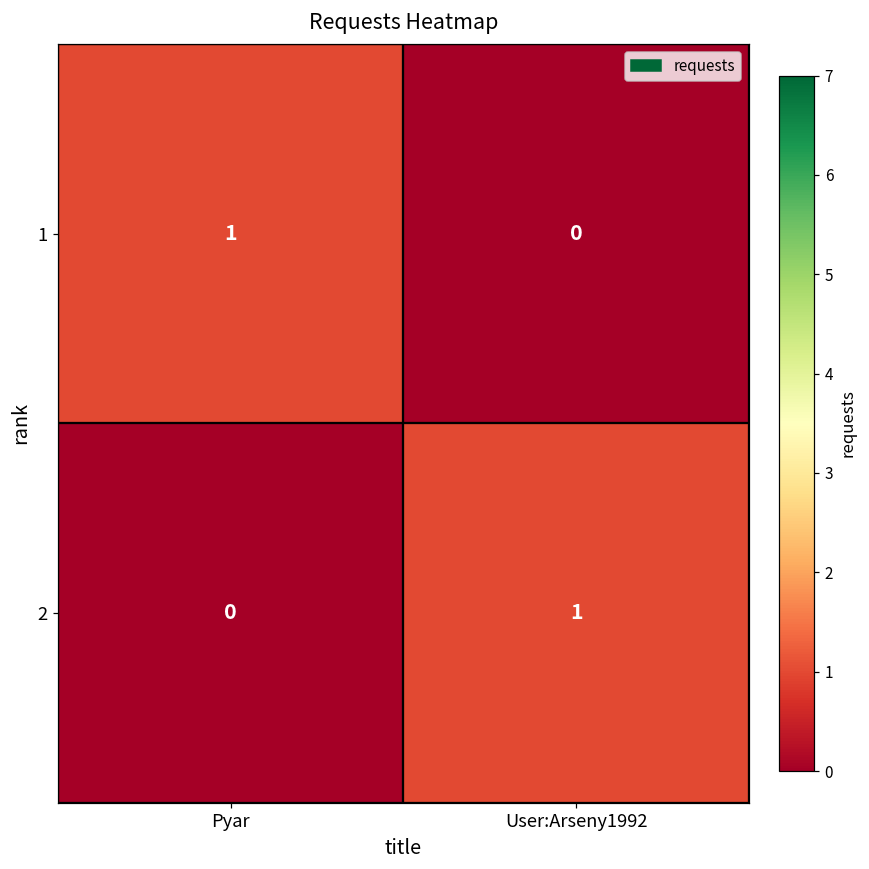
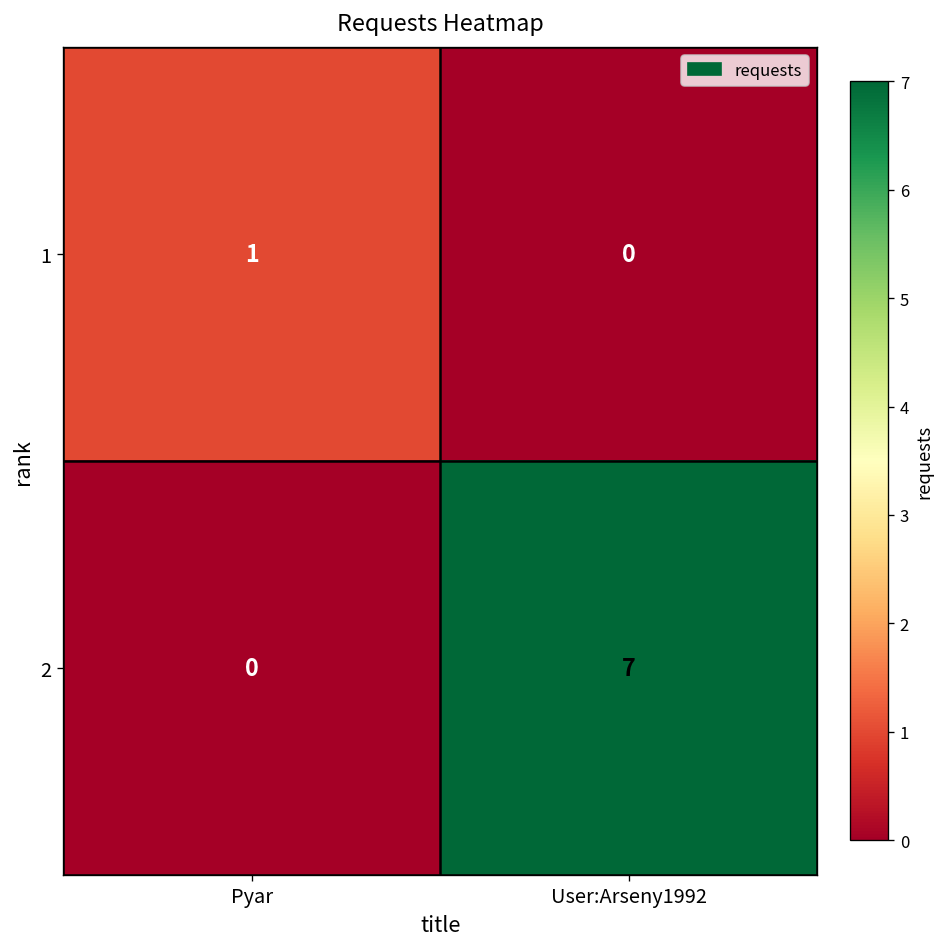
2, User:Arseny1992: 1 -> 7
